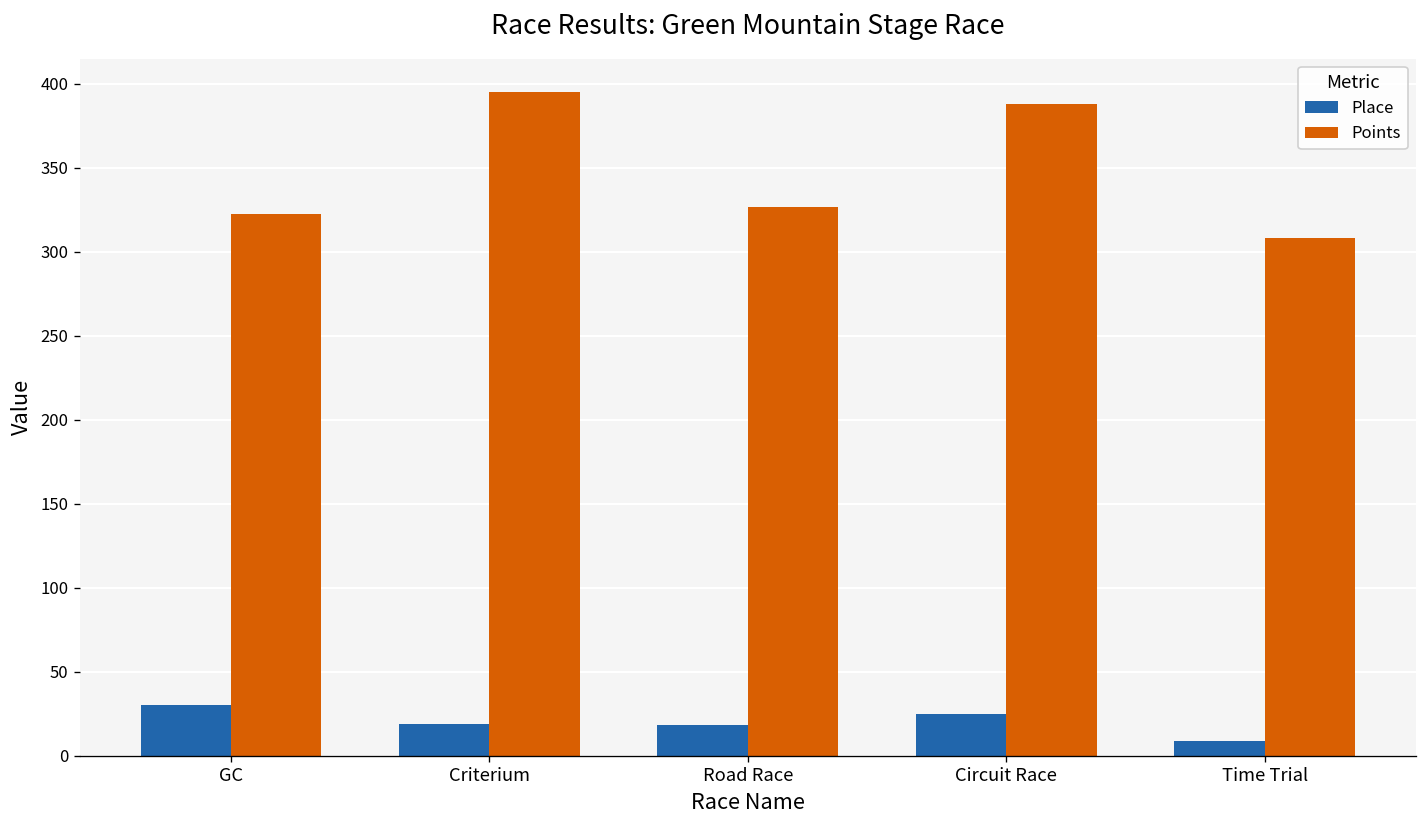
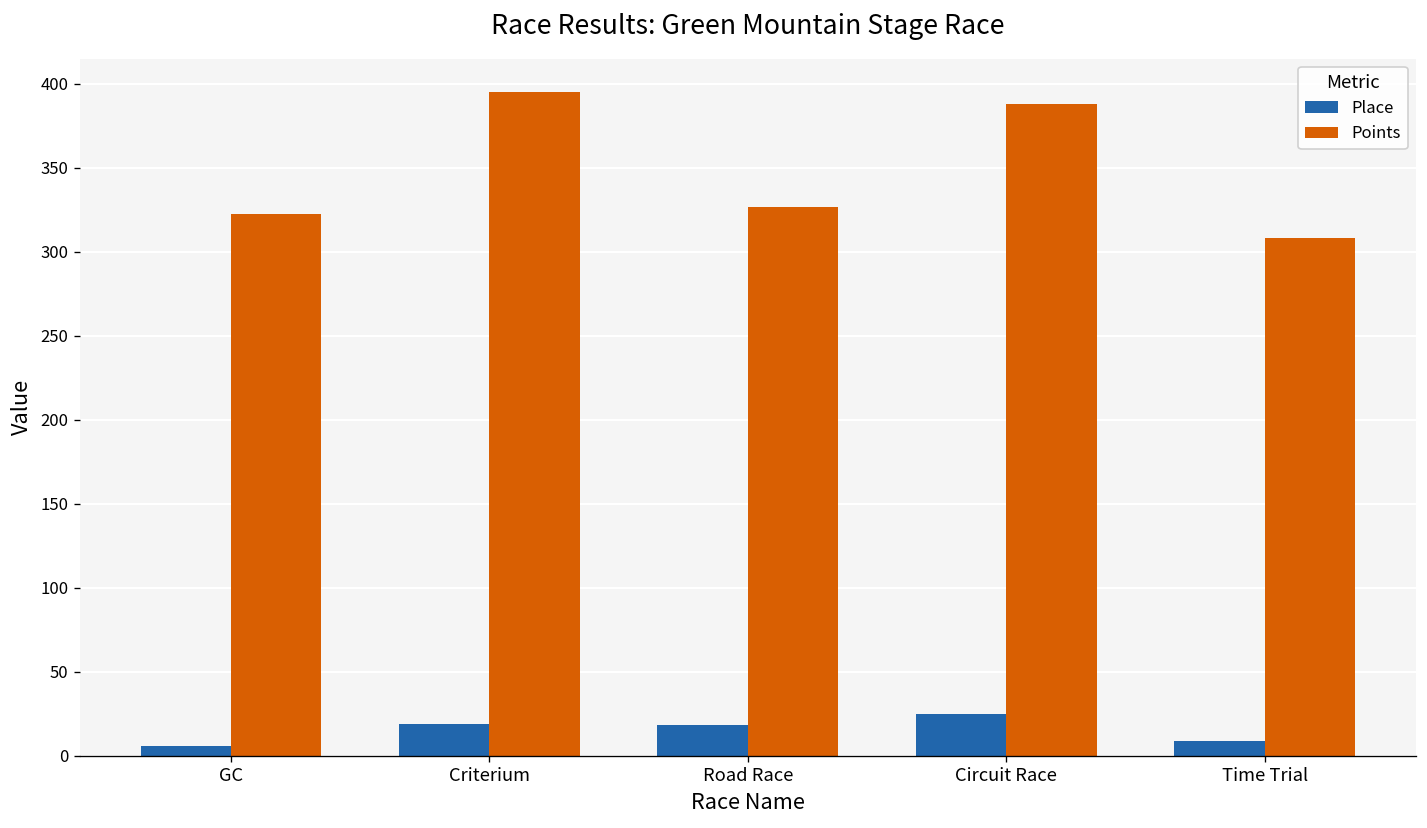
Place, GC: 30 -> 6
